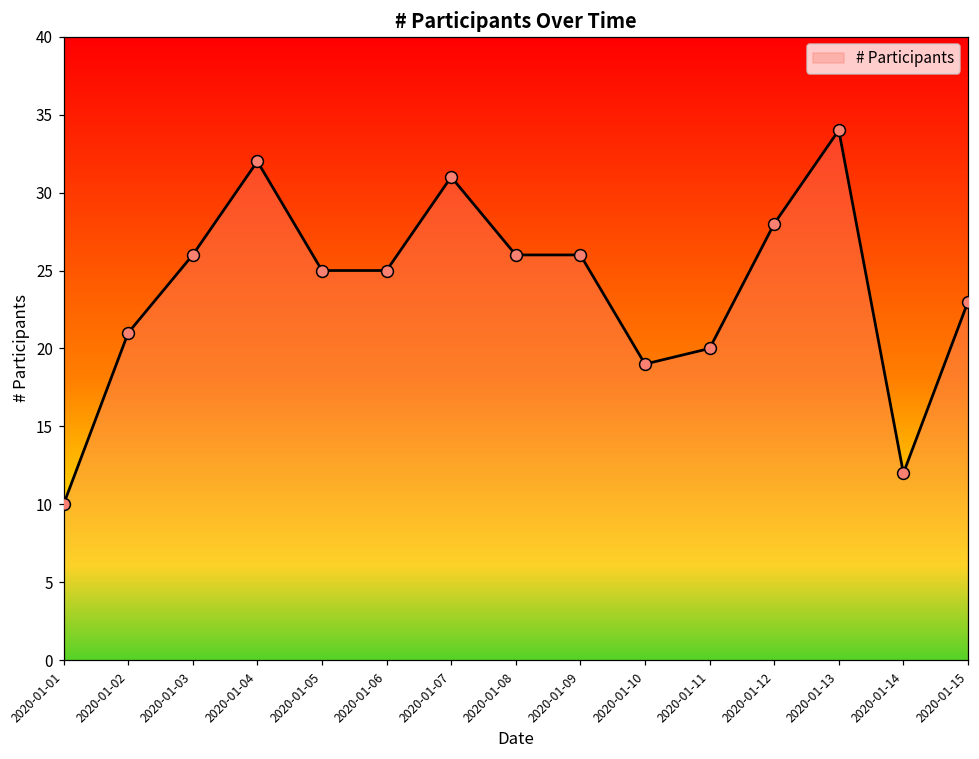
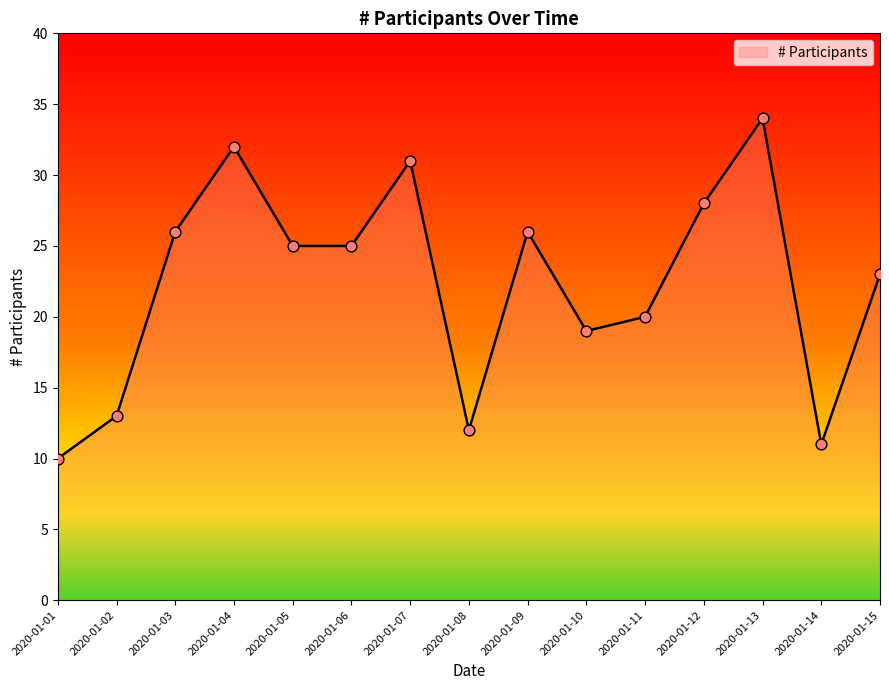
2020-01-02: 21 -> 13
2020-01-08: 26 -> 12
2020-01-14: 12 -> 11
